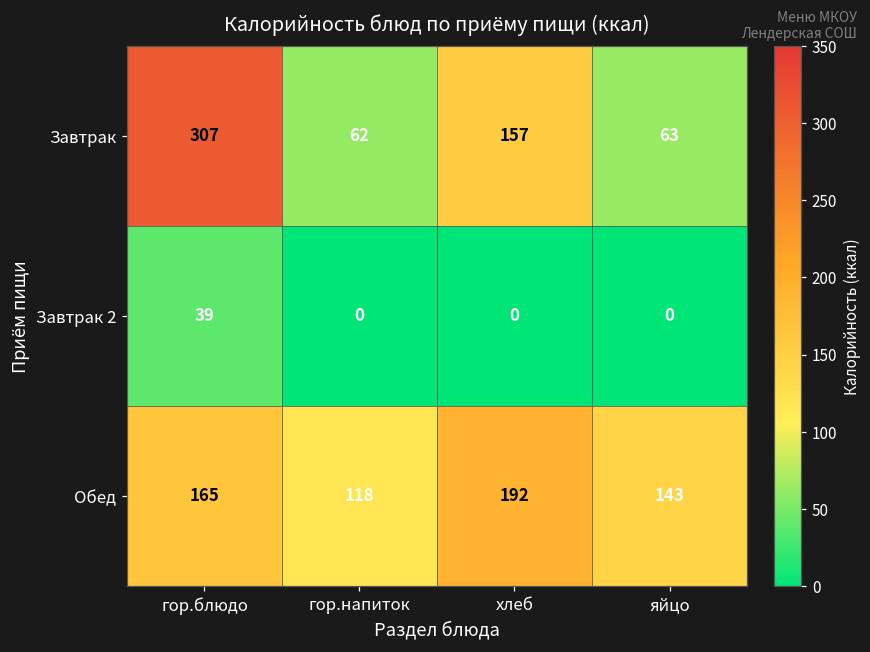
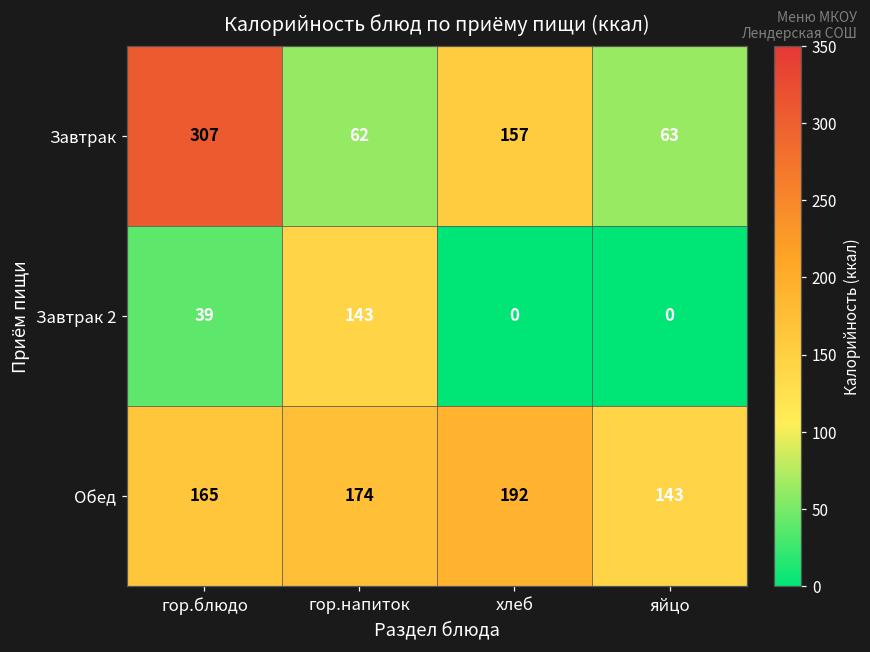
Завтрак 2, гор.напиток: 0 -> 143
Обед, гор.напиток: 118 -> 174
